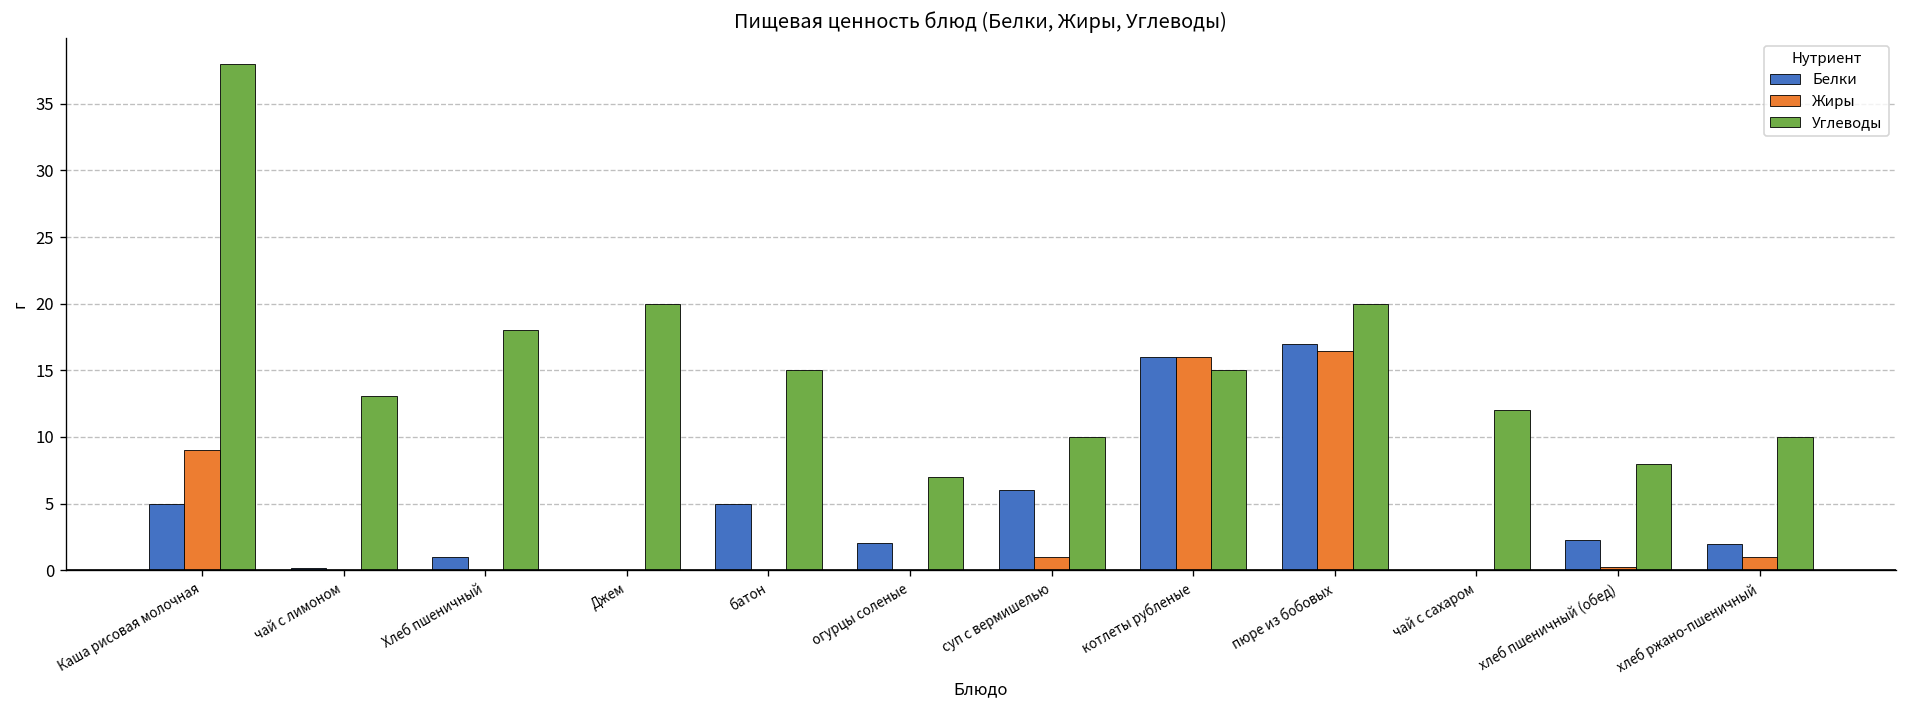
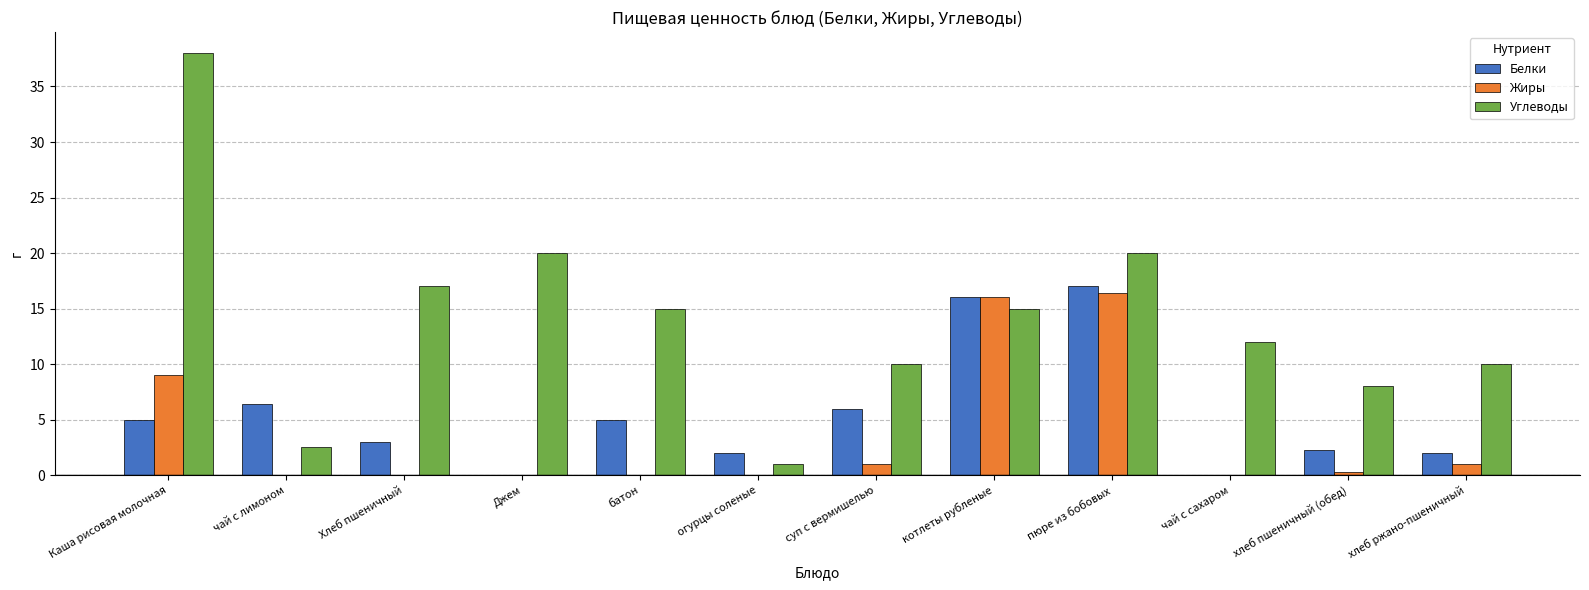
Белки, чай с лимоном: 0.2 -> 6.4
Углеводы, чай с лимоном: 13.0 -> 2.6
Белки, Хлеб пшеничный: 1 -> 3
Углеводы, Хлеб пшеничный: 18 -> 17
Углеводы, огурцы соленые: 7 -> 1
